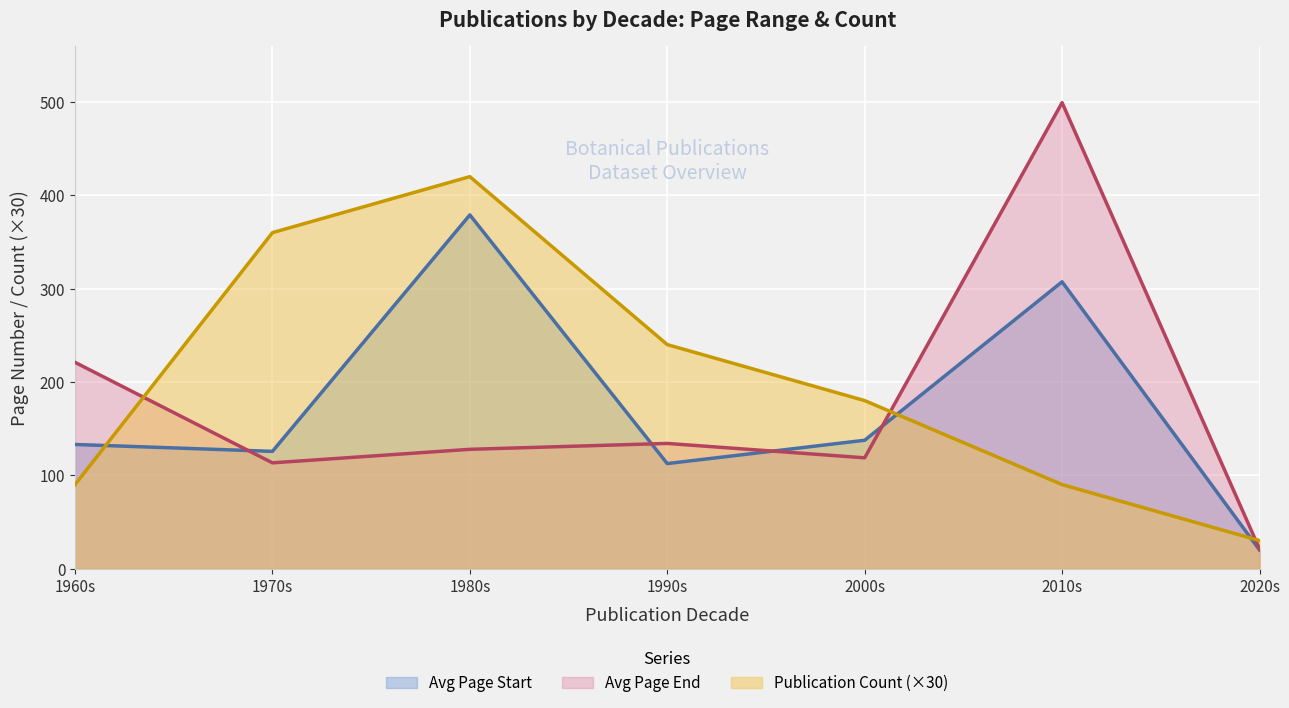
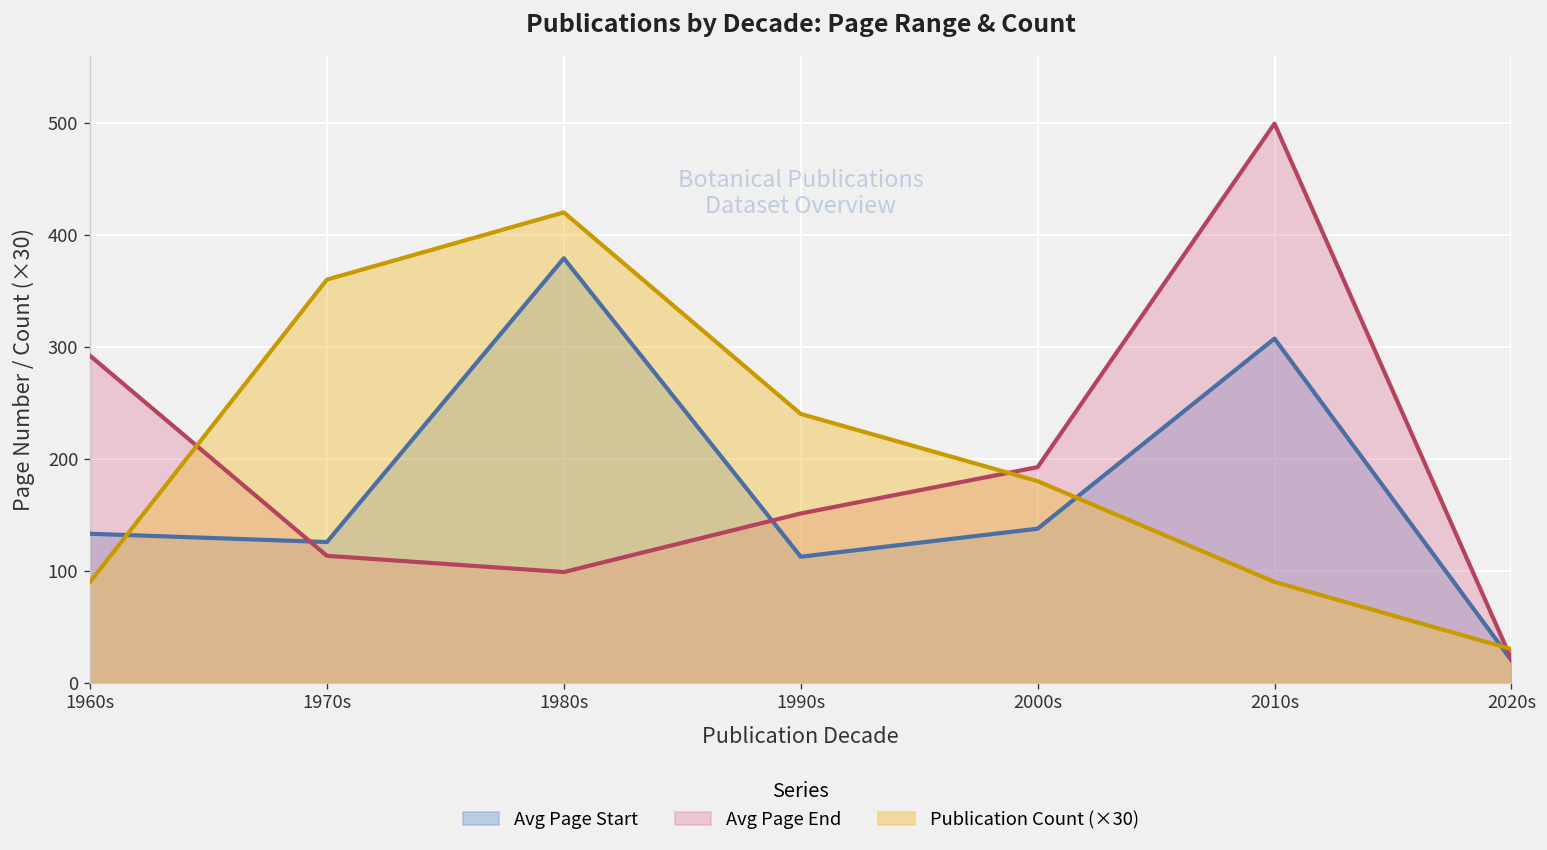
Avg Page End, 1960s: 220 -> 290
Avg Page End, 1980s: 130 -> 100
Avg Page End, 1990s: 130 -> 150
Avg Page End, 2000s: 120 -> 190
